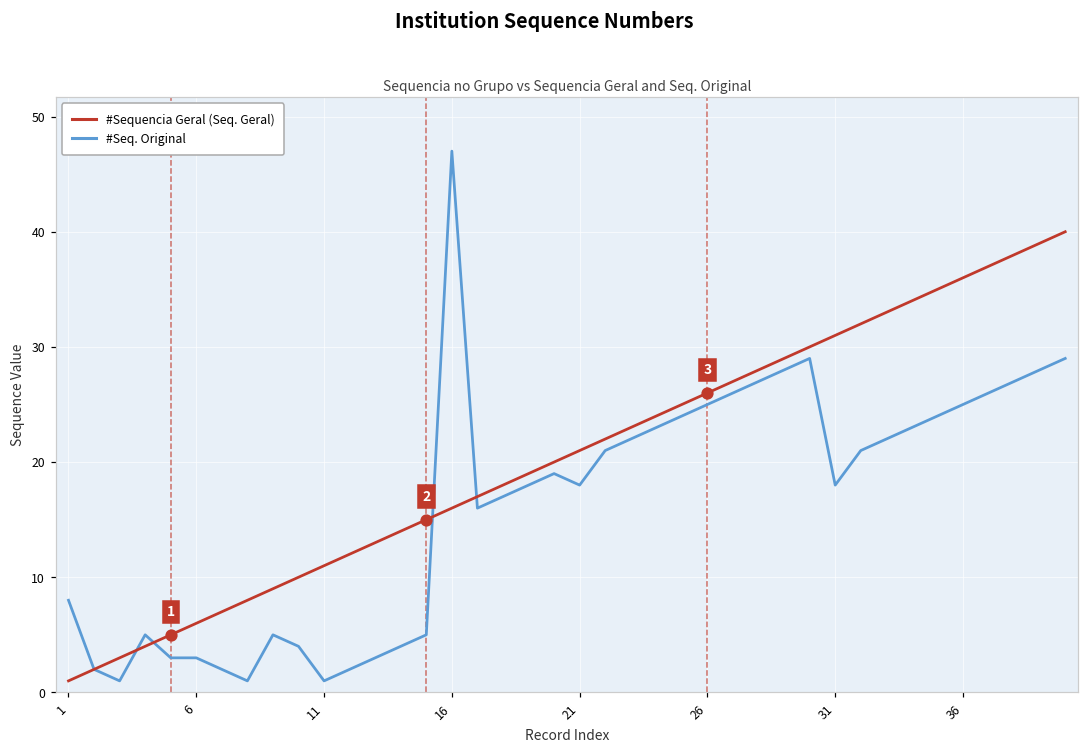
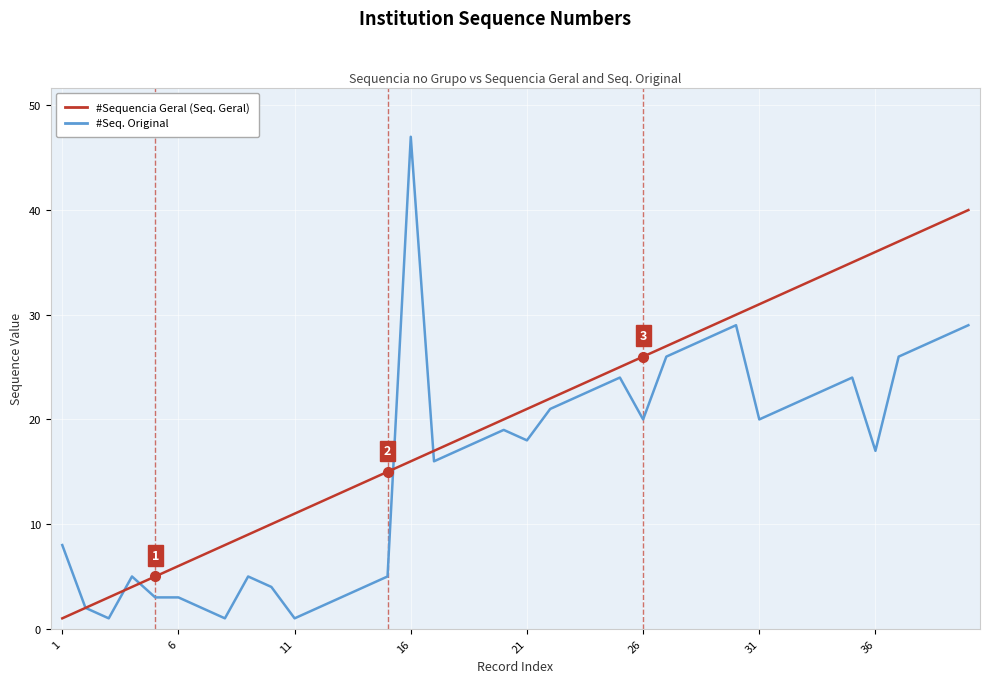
#Seq. Original, 26: 25 -> 20
#Seq. Original, 31: 18 -> 20
#Seq. Original, 36: 25 -> 17
